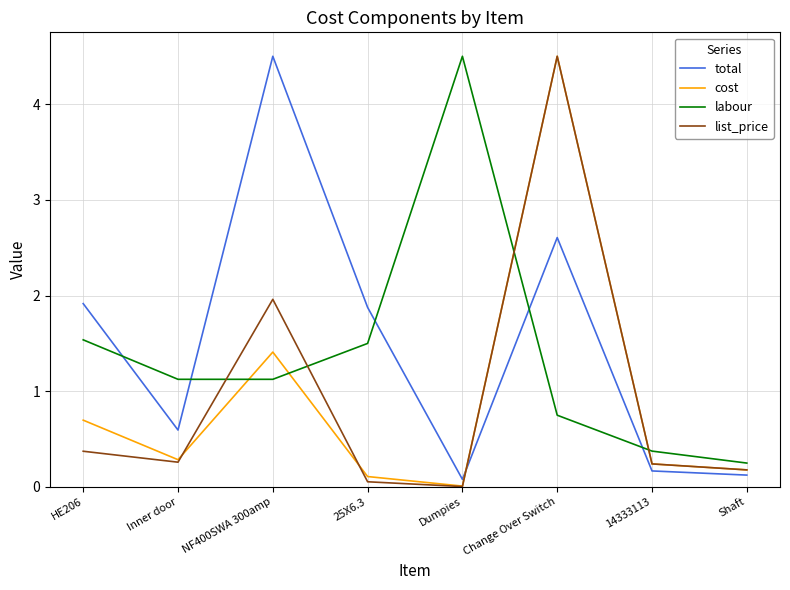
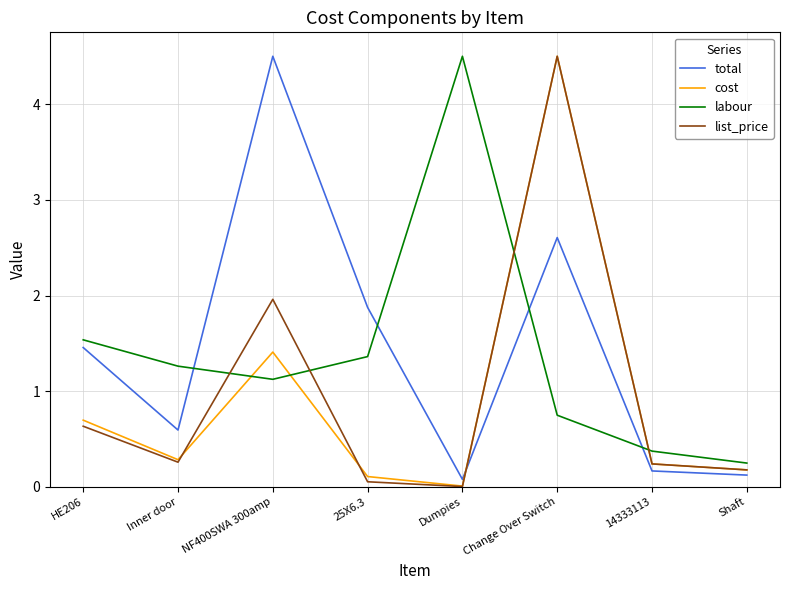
total, HE206: 1.9 -> 1.5
list_price, HE206: 0.4 -> 0.6
labour, Inner door: 1.1 -> 1.3
labour, 25X6.3: 1.5 -> 1.4
